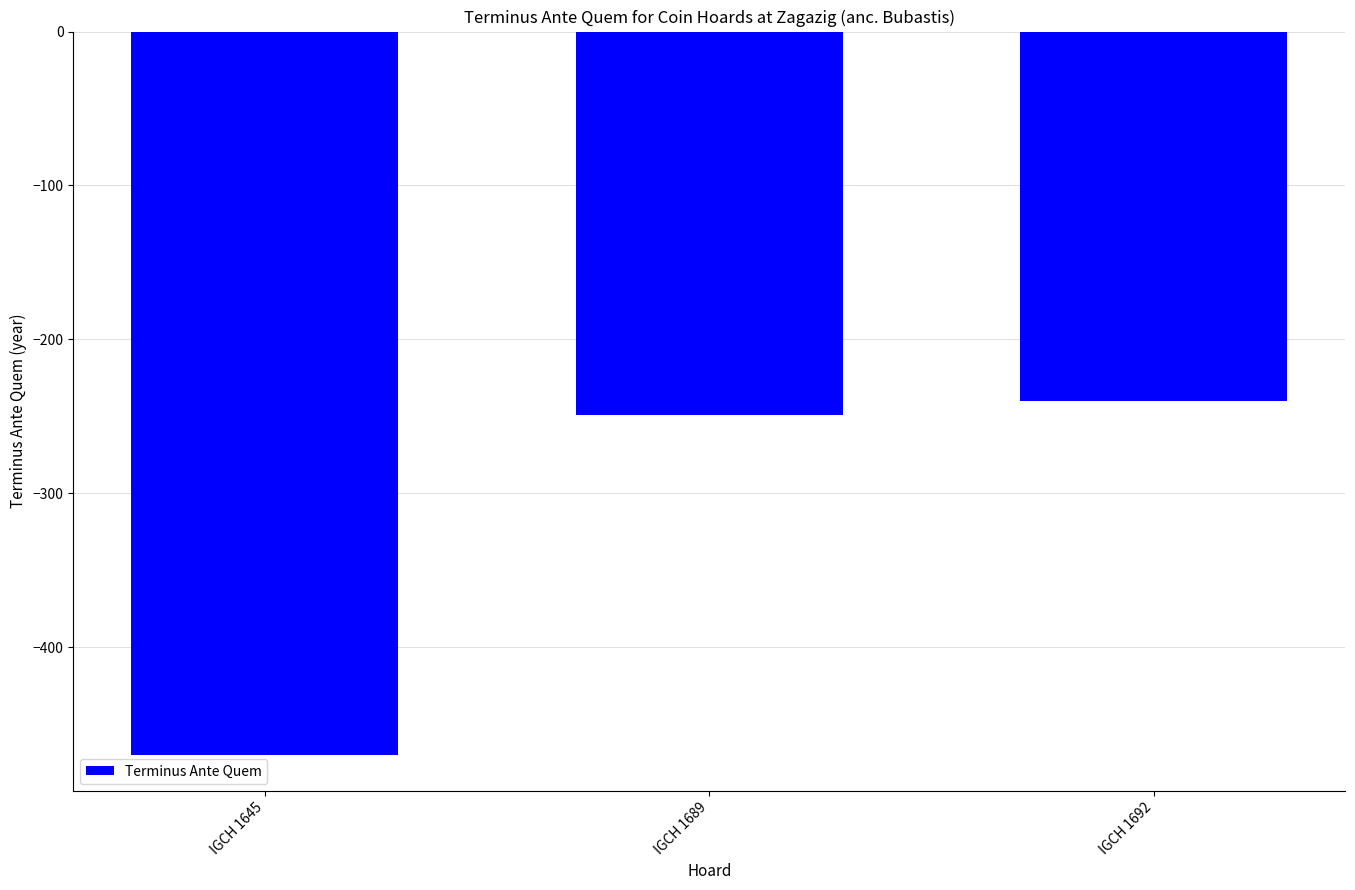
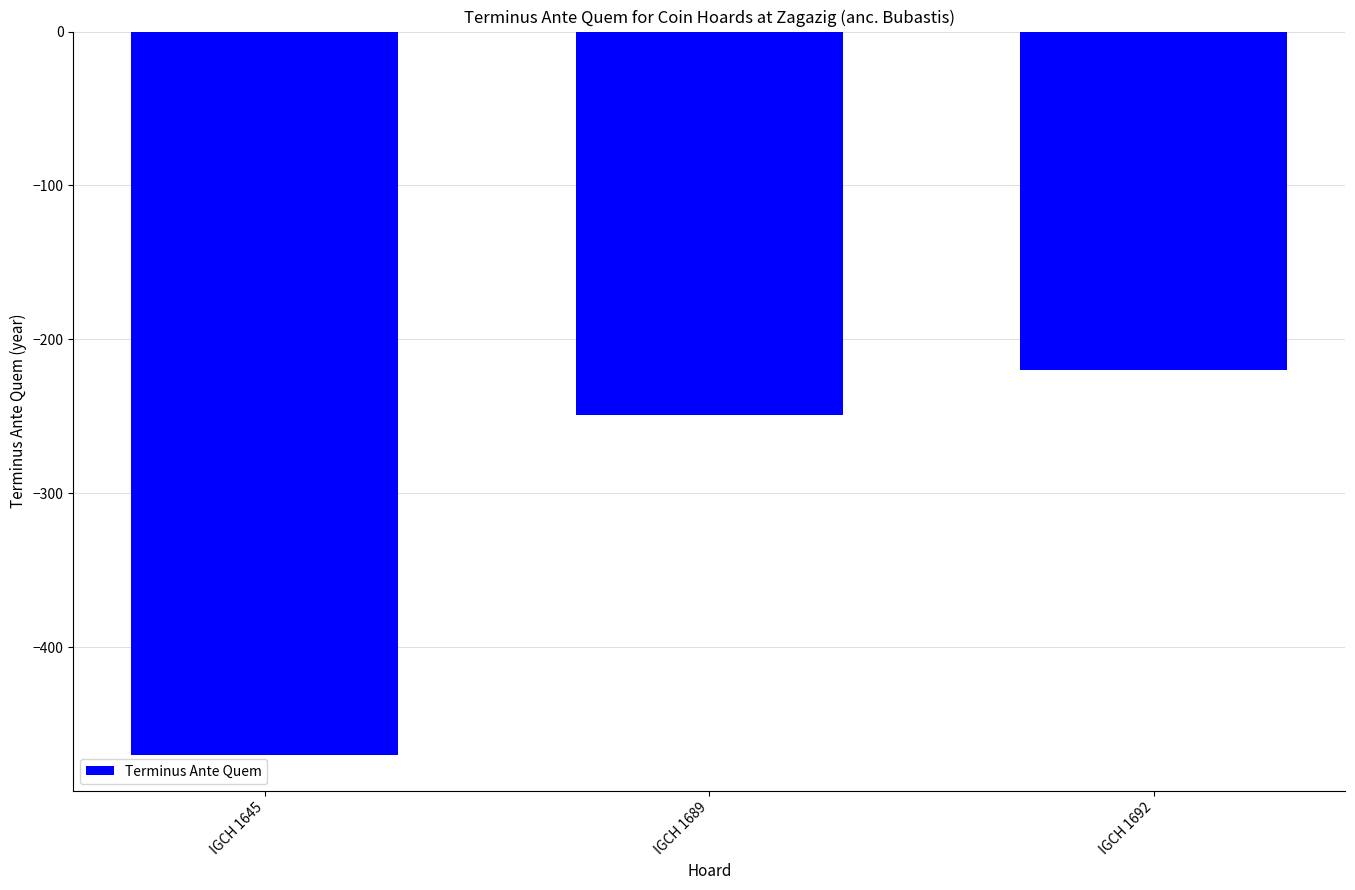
IGCH 1692: -240 -> -220
